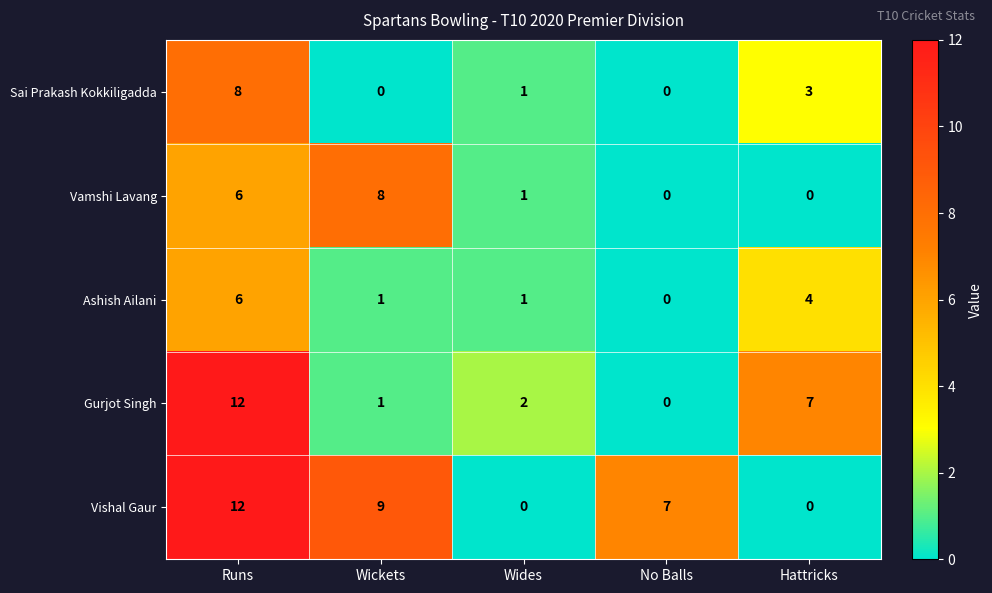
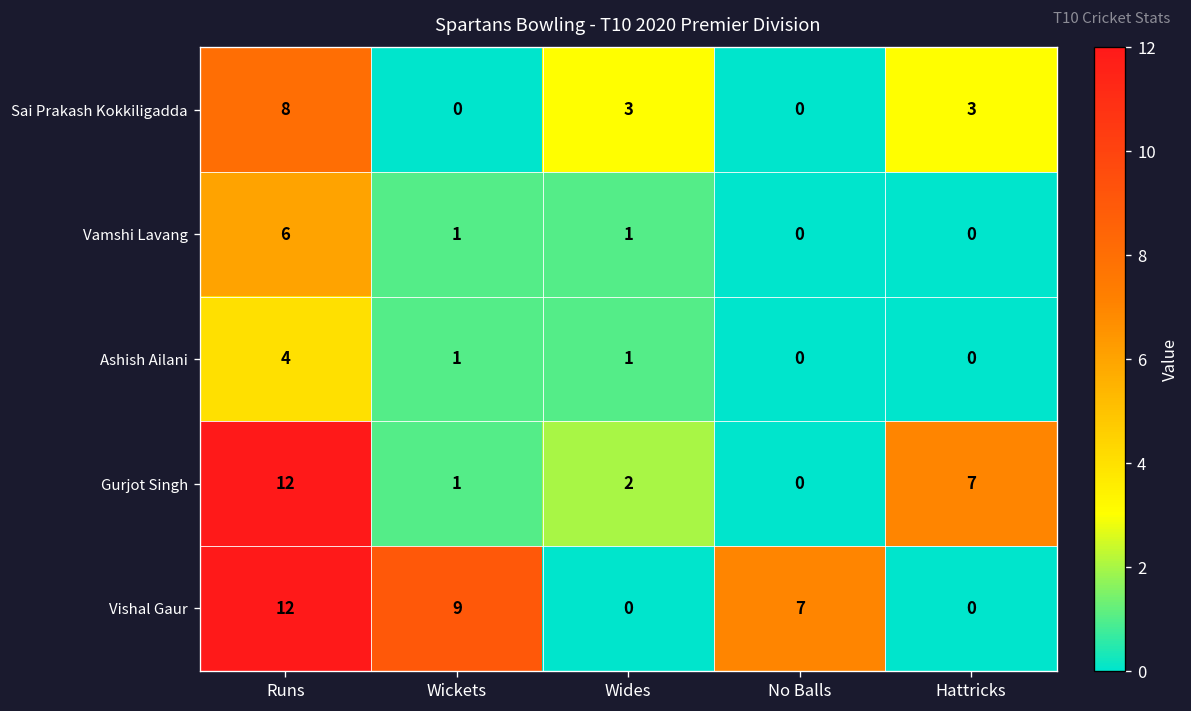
Sai Prakash Kokkiligadda, Wides: 1 -> 3
Vamshi Lavang, Wickets: 8 -> 1
Ashish Ailani, Runs: 6 -> 4
Ashish Ailani, Hattricks: 4 -> 0
